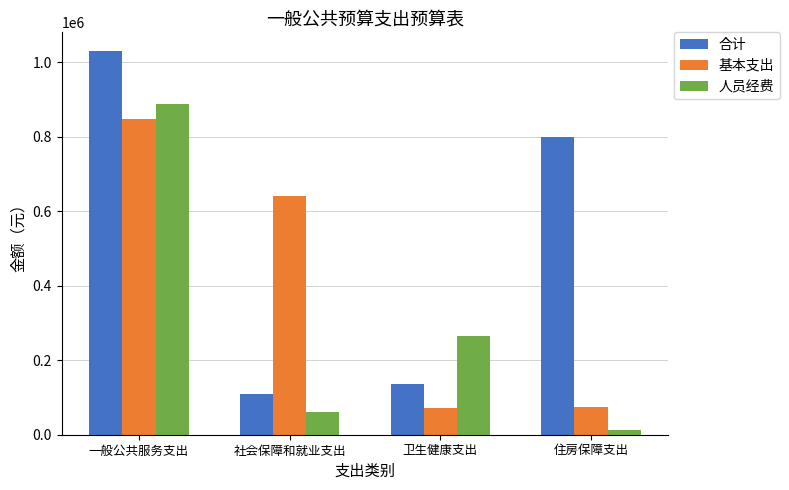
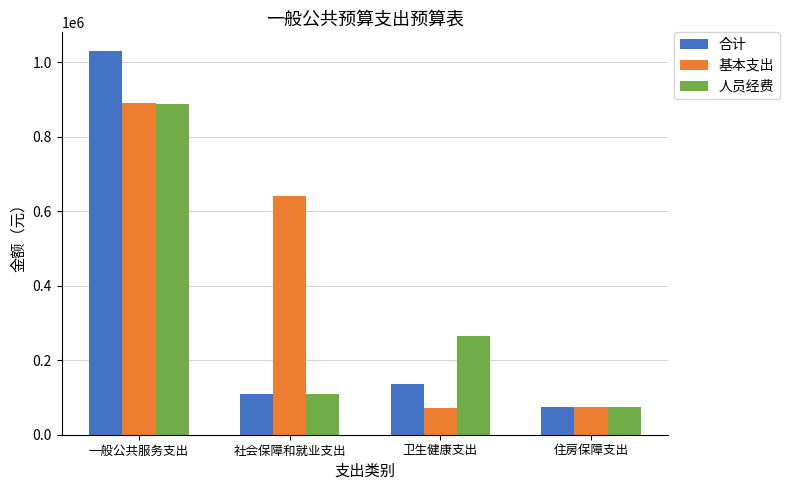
基本支出, 一般公共服务支出: 850000 -> 890000
人员经费, 社会保障和就业支出: 60000 -> 110000
合计, 住房保障支出: 800000 -> 70000
人员经费, 住房保障支出: 10000 -> 70000
